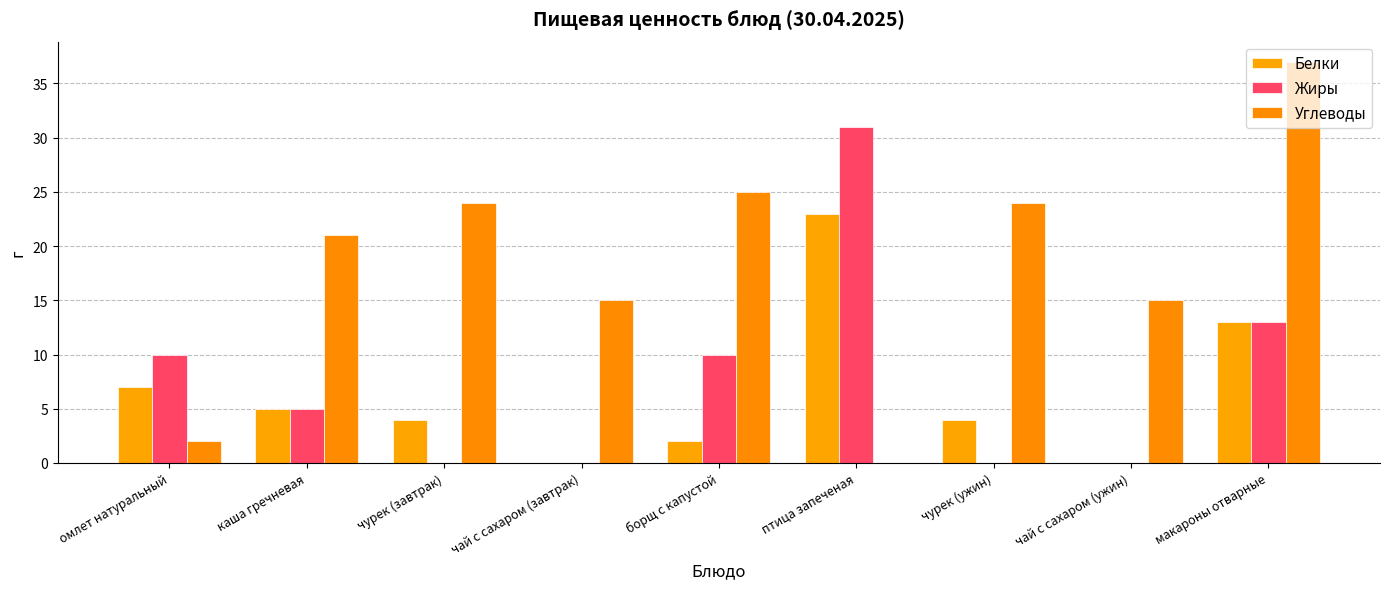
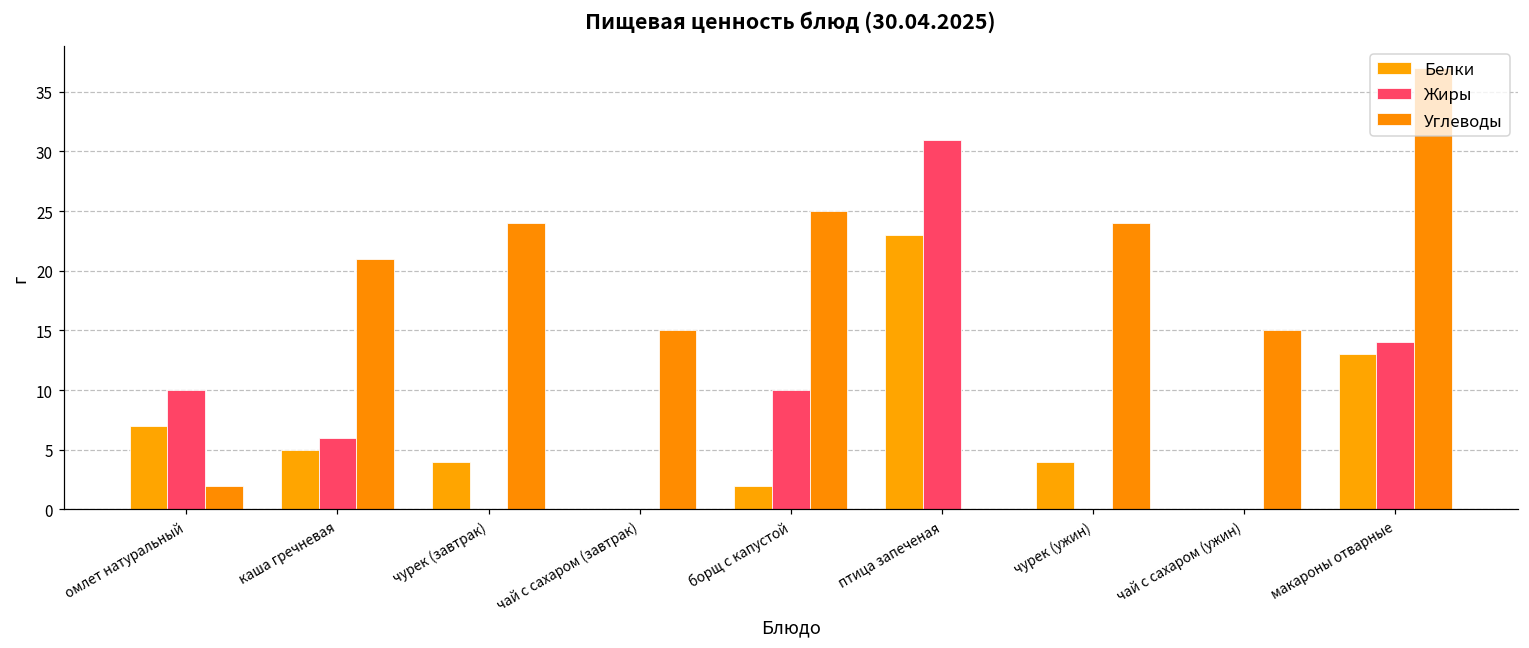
Жиры, каша гречневая: 5 -> 6
Жиры, макароны отварные: 13 -> 14
